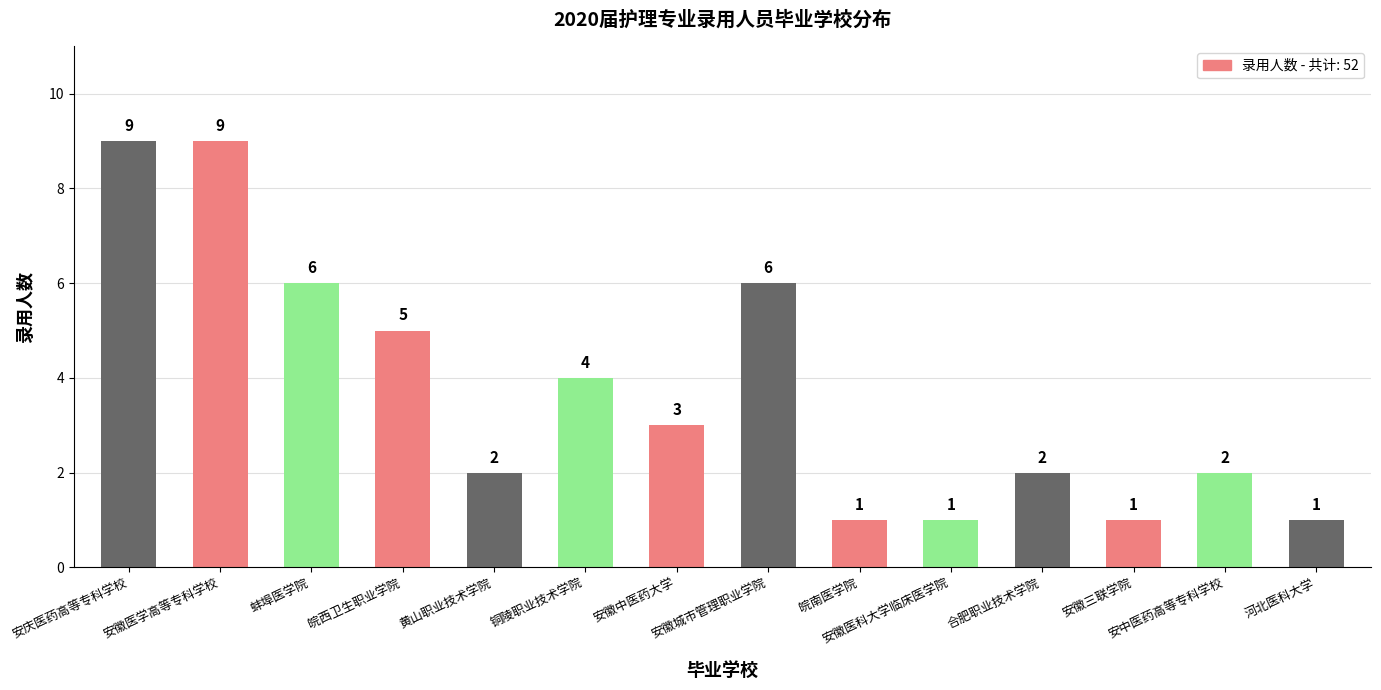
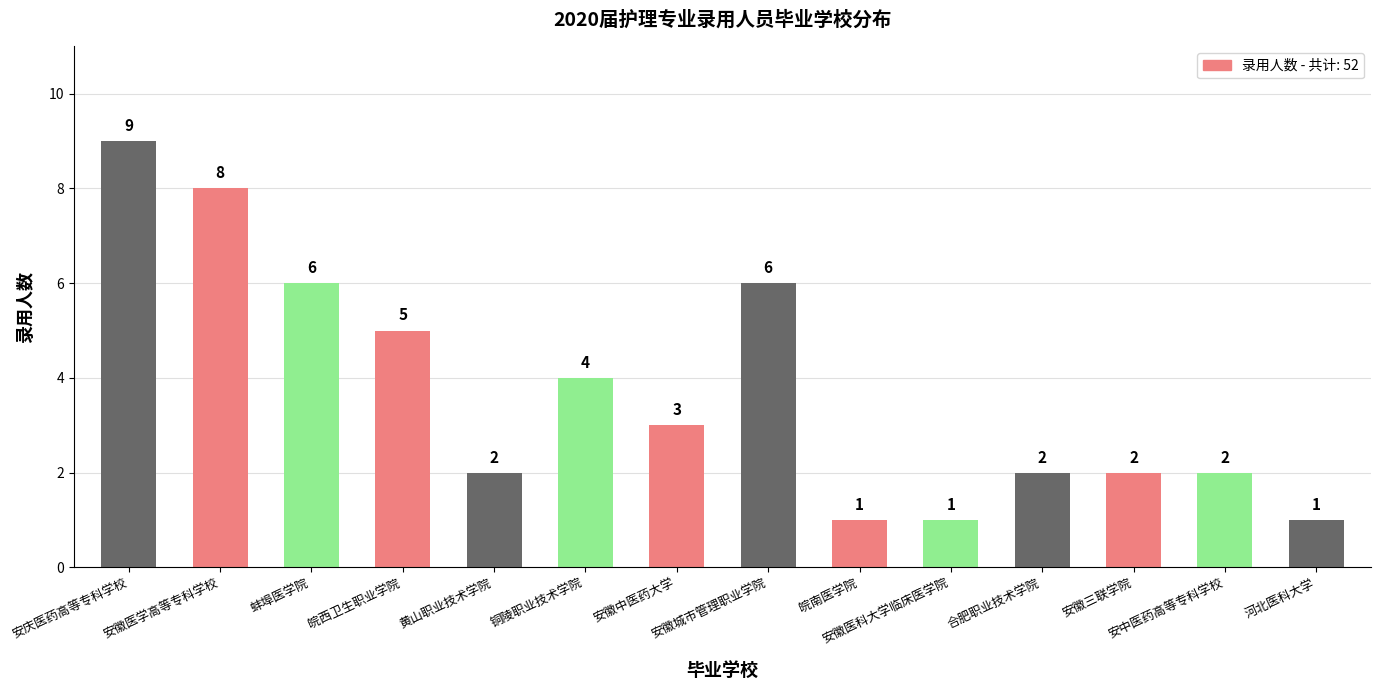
安徽医学高等专科学校: 9 -> 8
安徽三联学院: 1 -> 2
